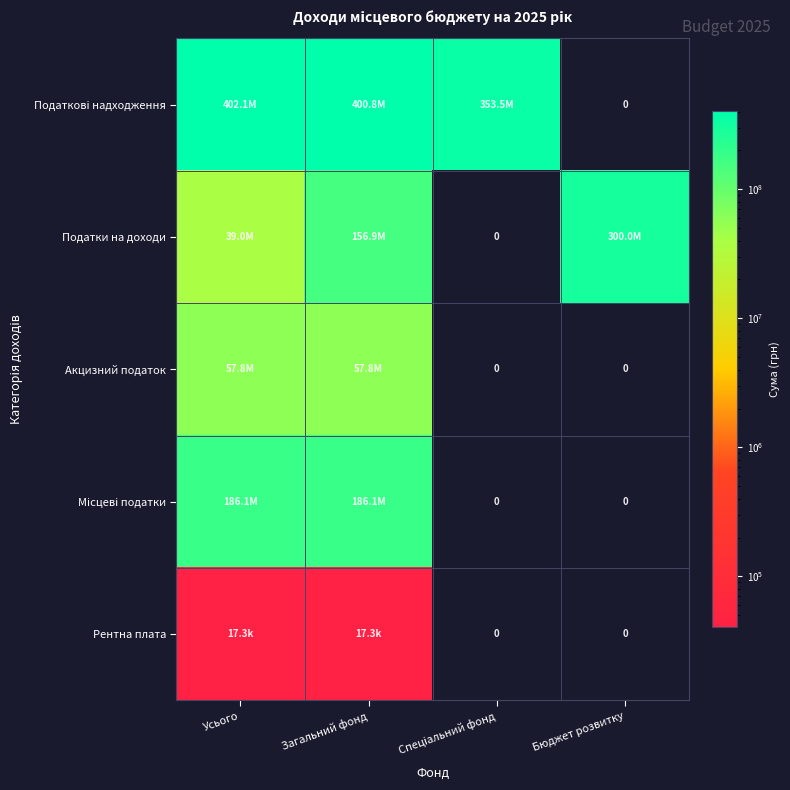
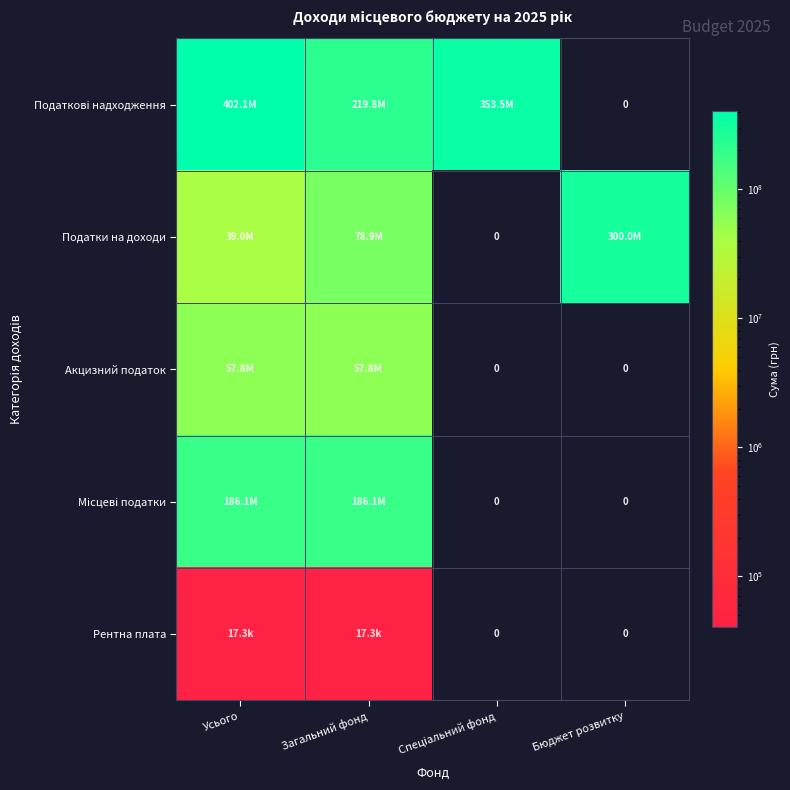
Податкові надходження, Загальний фонд: 400.8M -> 219.8M
Податки на доходи, Загальний фонд: 156.9M -> 78.9M
